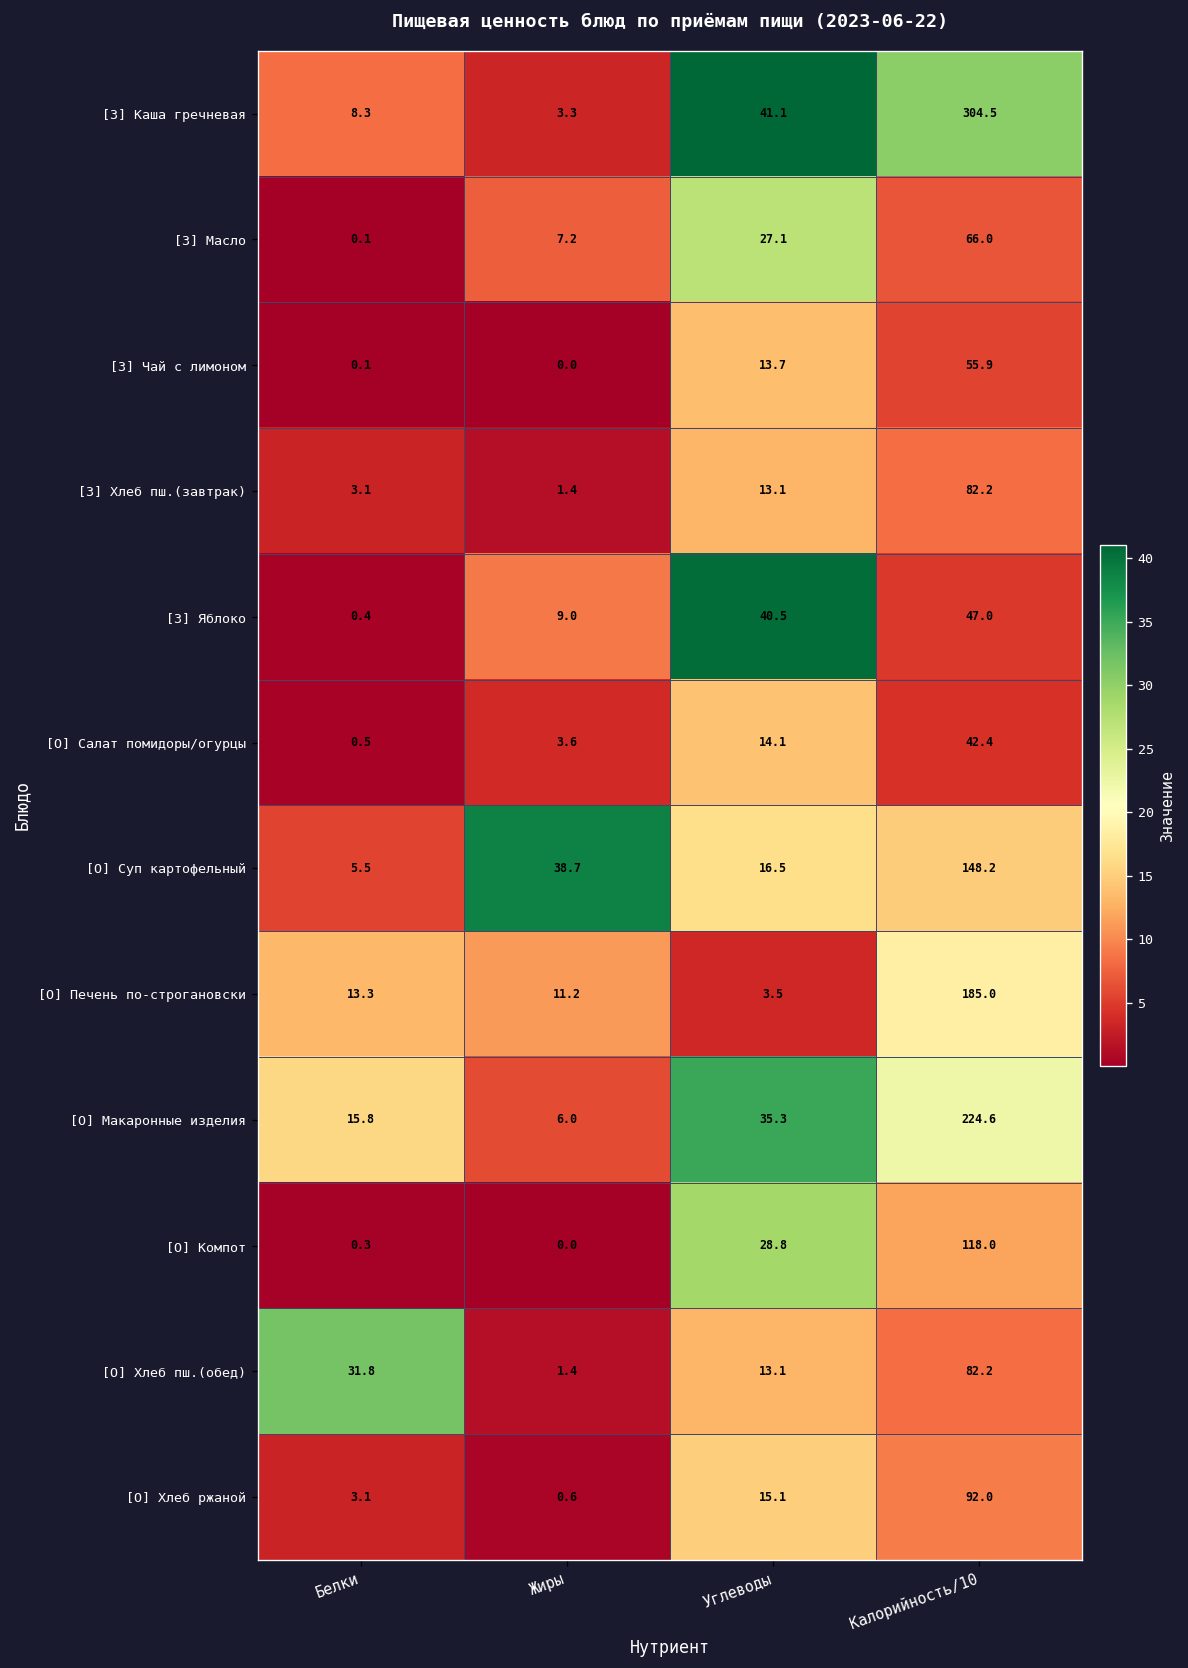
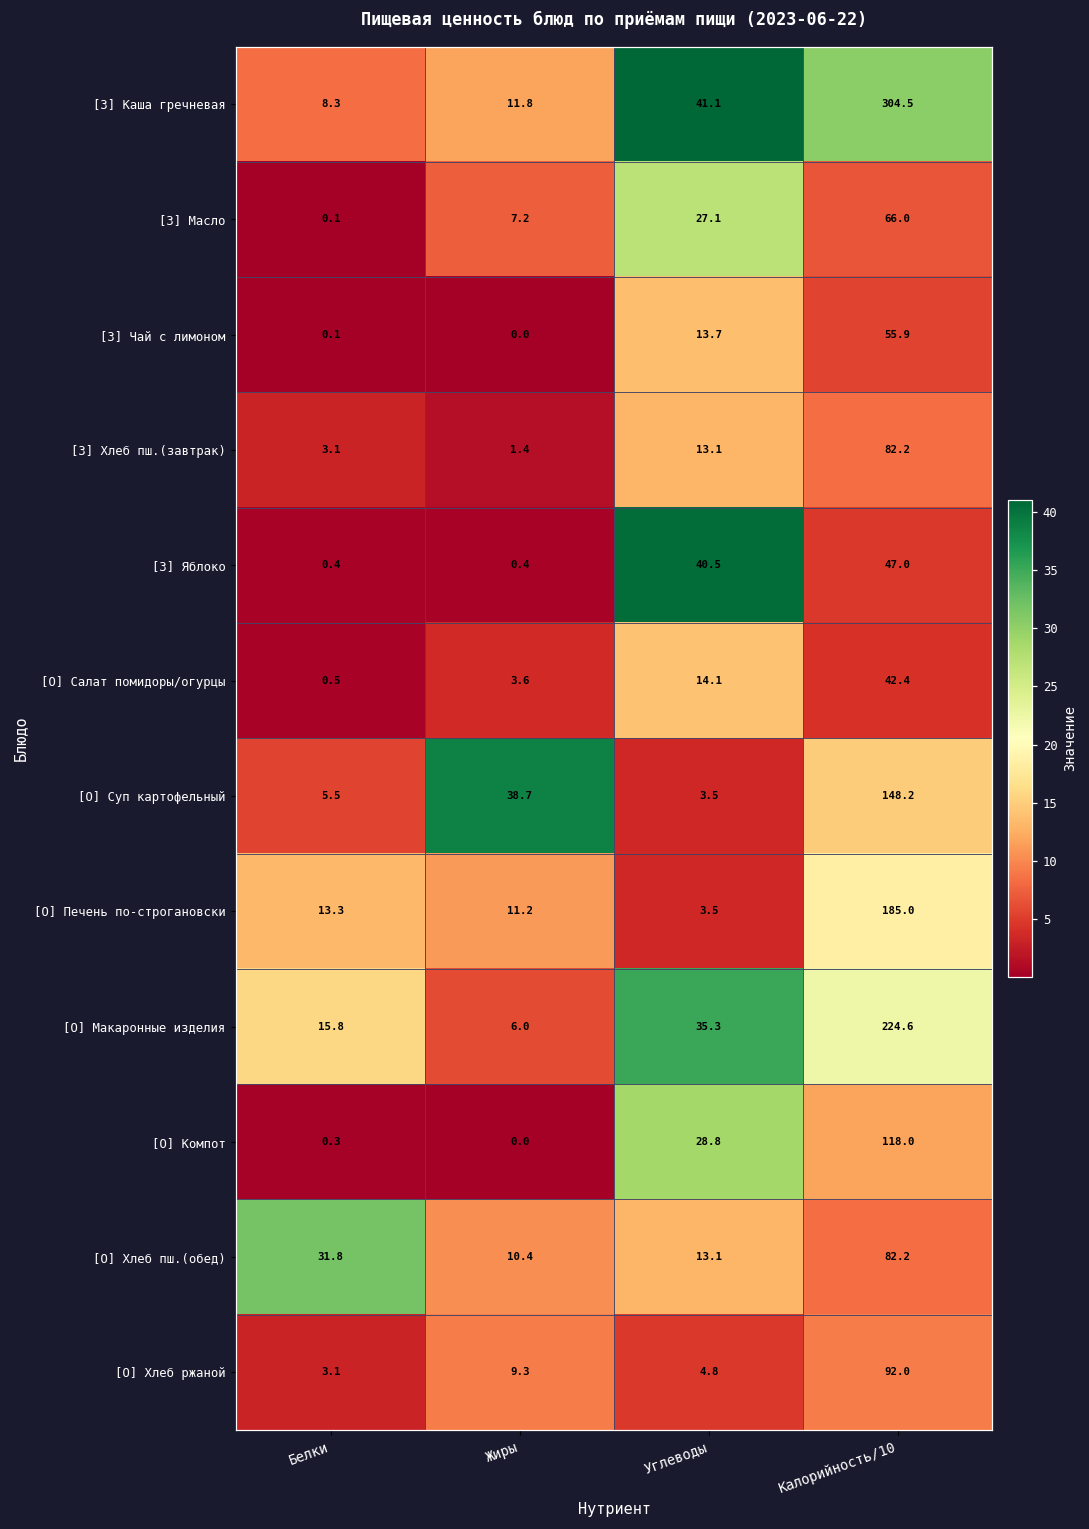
[З] Каша гречневая, Жиры: 3.3 -> 11.8
[З] Яблоко, Жиры: 9.0 -> 0.4
[О] Суп картофельный, Углеводы: 16.5 -> 3.5
[О] Хлеб пш.(обед), Жиры: 1.4 -> 10.4
[О] Хлеб ржаной, Жиры: 0.6 -> 9.3
[О] Хлеб ржаной, Углеводы: 15.1 -> 4.8
